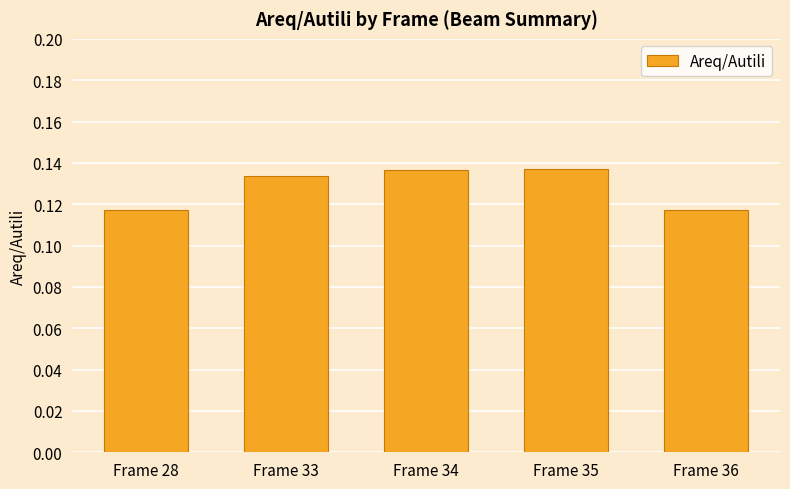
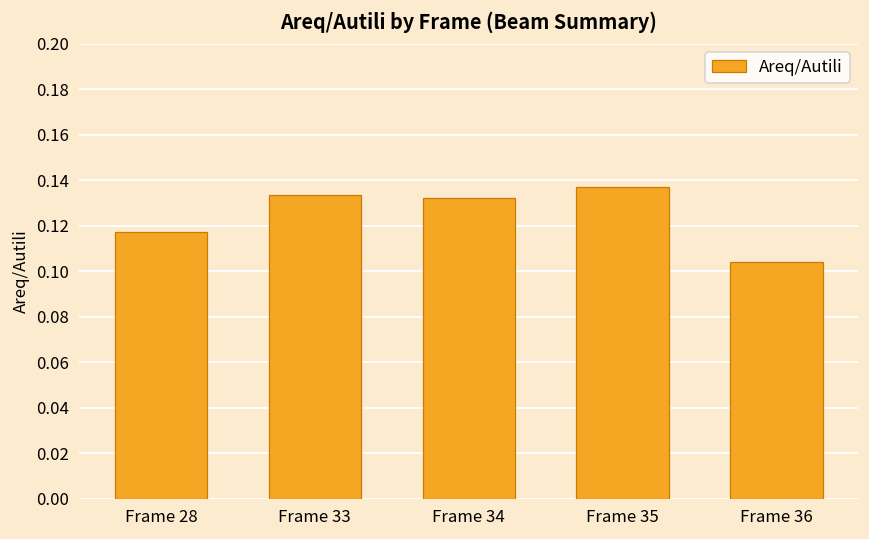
Frame 34: 0.136 -> 0.132
Frame 36: 0.117 -> 0.104
